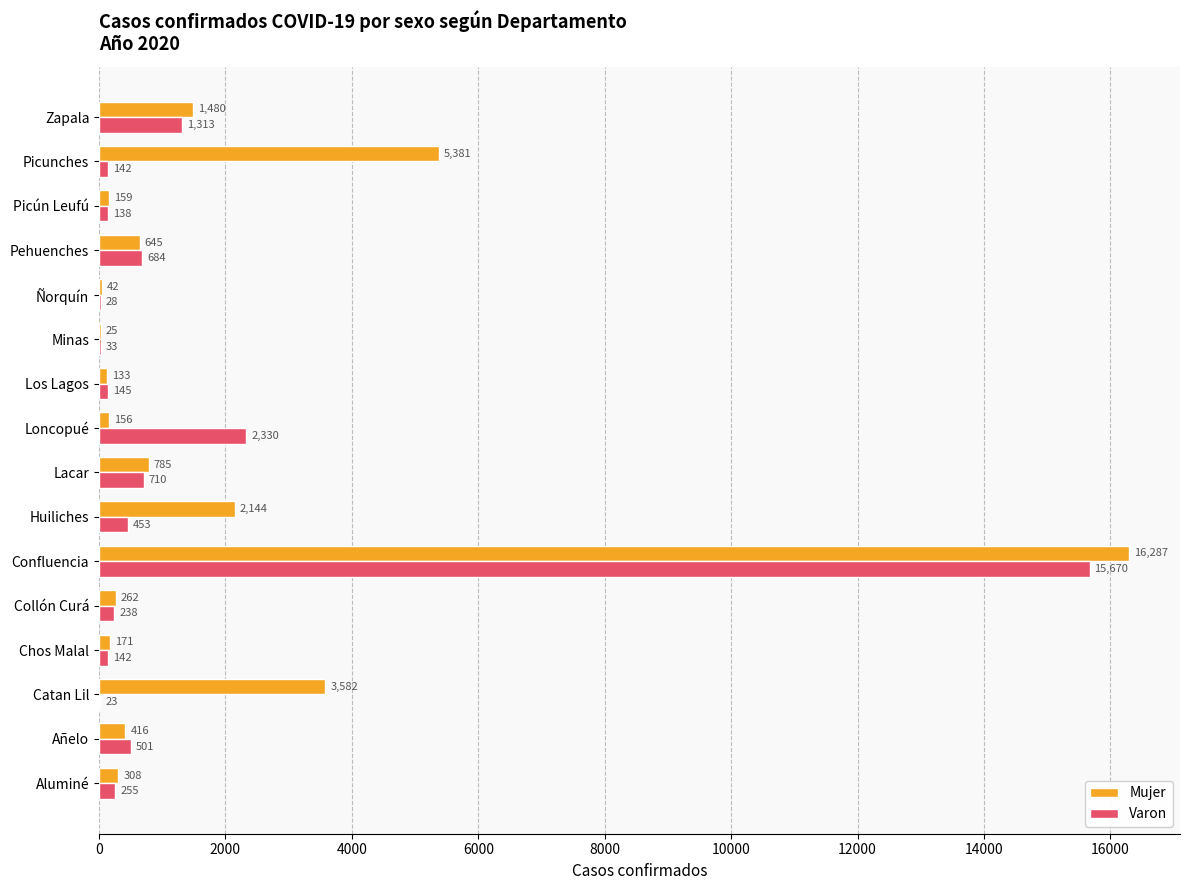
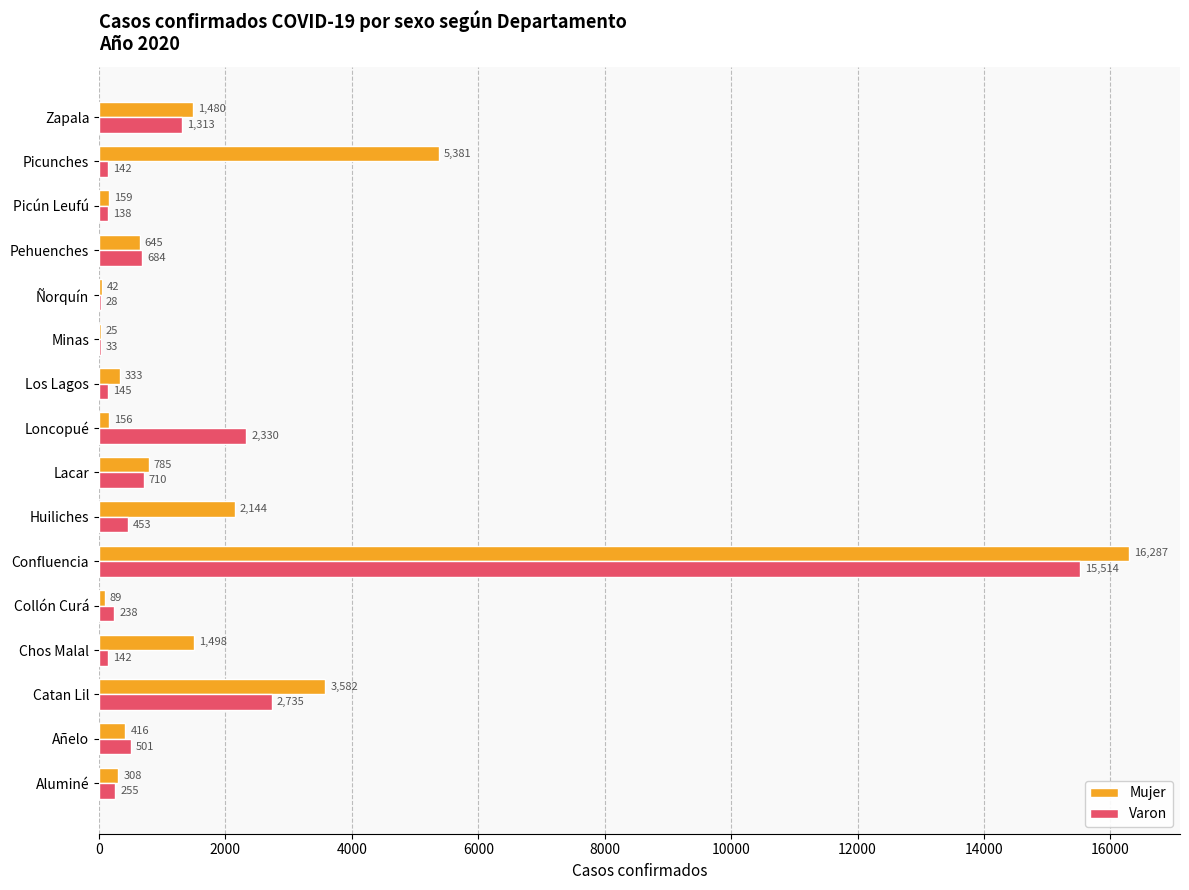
Mujer, Los Lagos: 133 -> 333
Varon, Confluencia: 15,670 -> 15,514
Mujer, Collón Curá: 262 -> 89
Mujer, Chos Malal: 171 -> 1,498
Varon, Catan Lil: 23 -> 2,735
